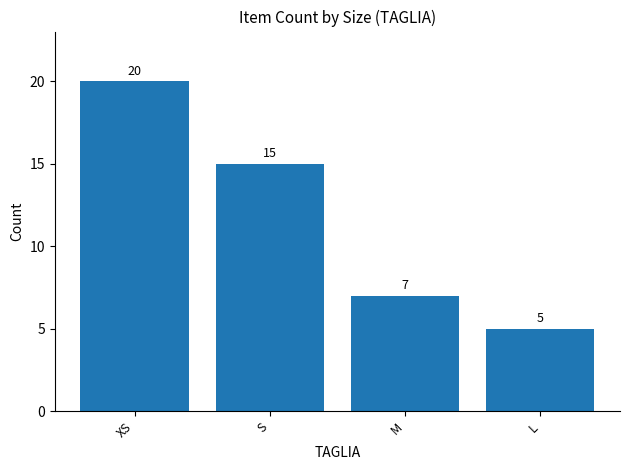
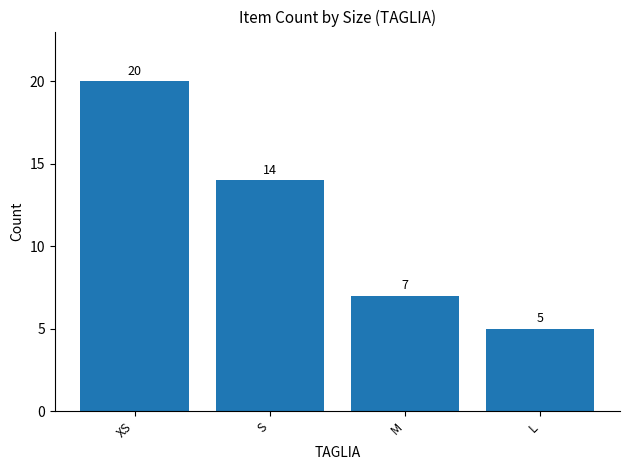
S: 15 -> 14
